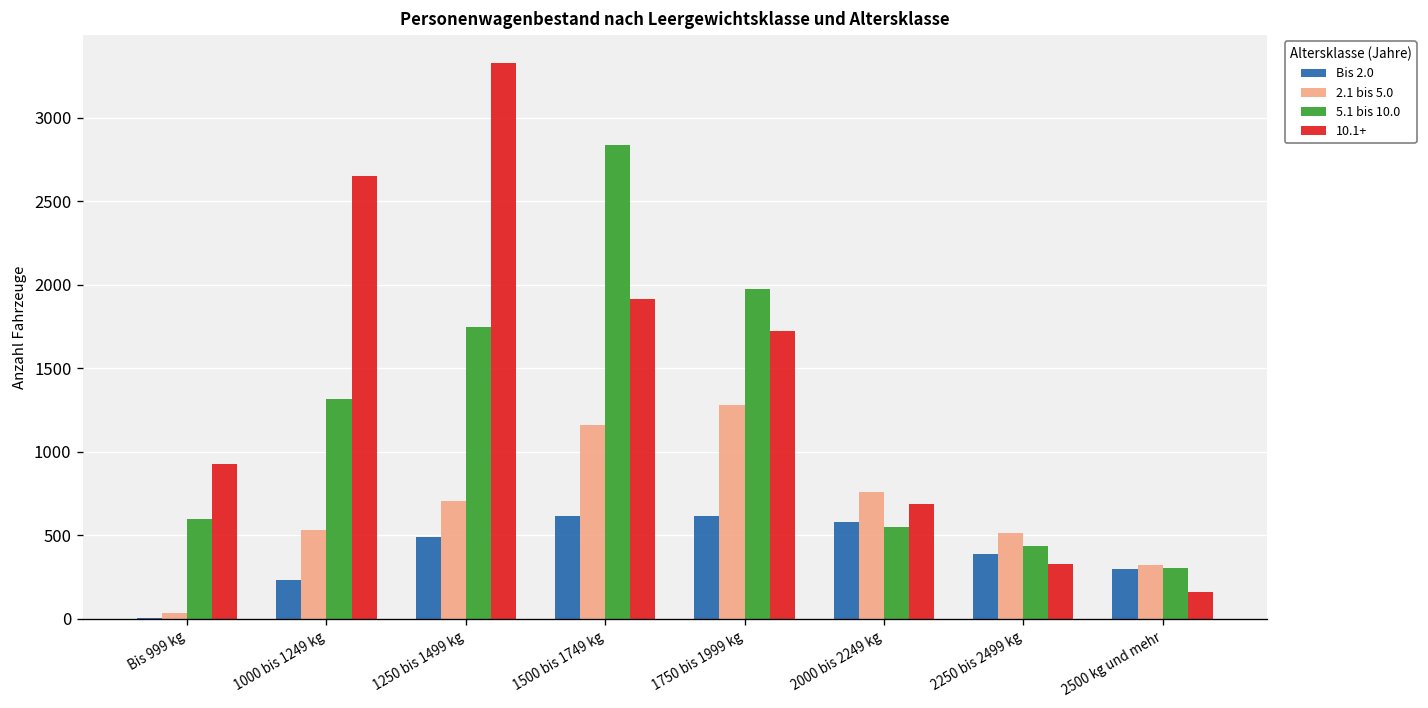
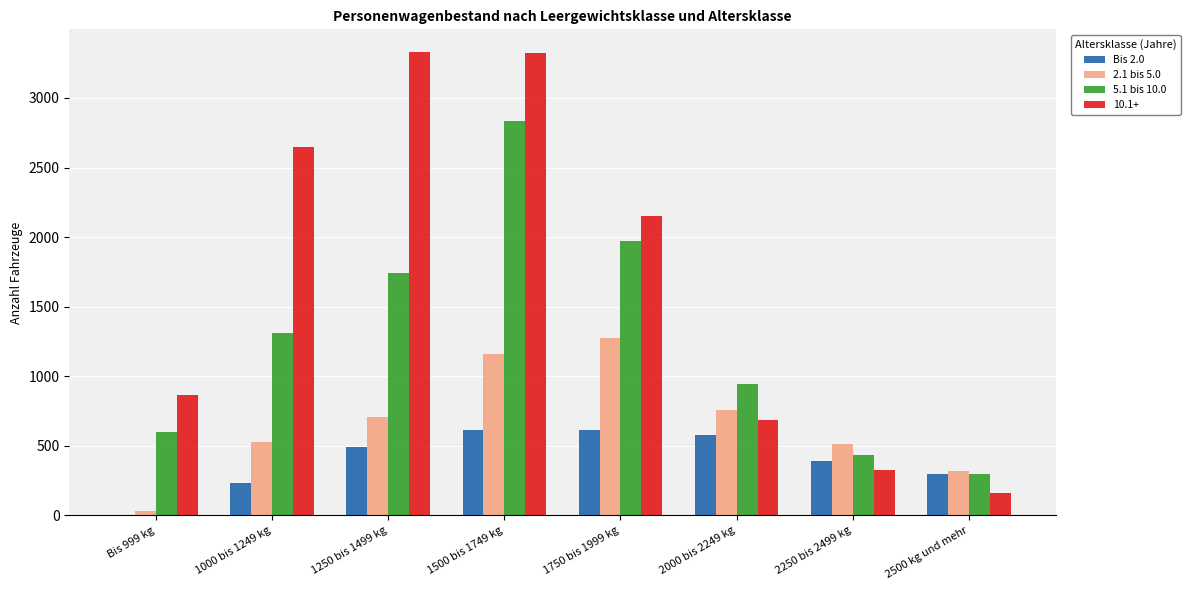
10.1+, Bis 999 kg: 930 -> 860
10.1+, 1500 bis 1749 kg: 1910 -> 3320
10.1+, 1750 bis 1999 kg: 1720 -> 2150
5.1 bis 10.0, 2000 bis 2249 kg: 550 -> 940
